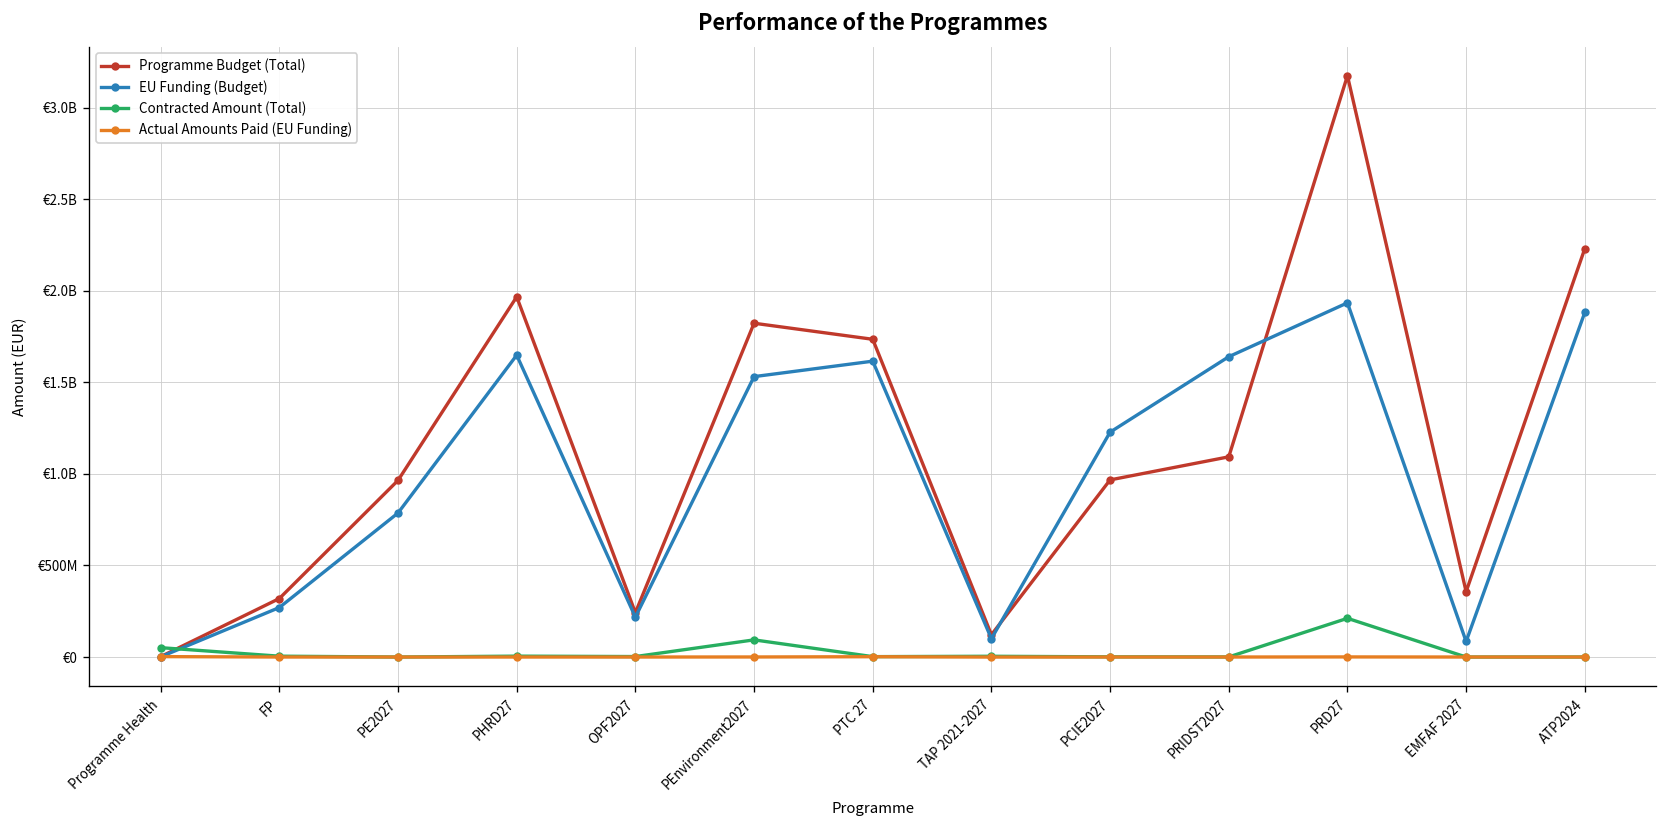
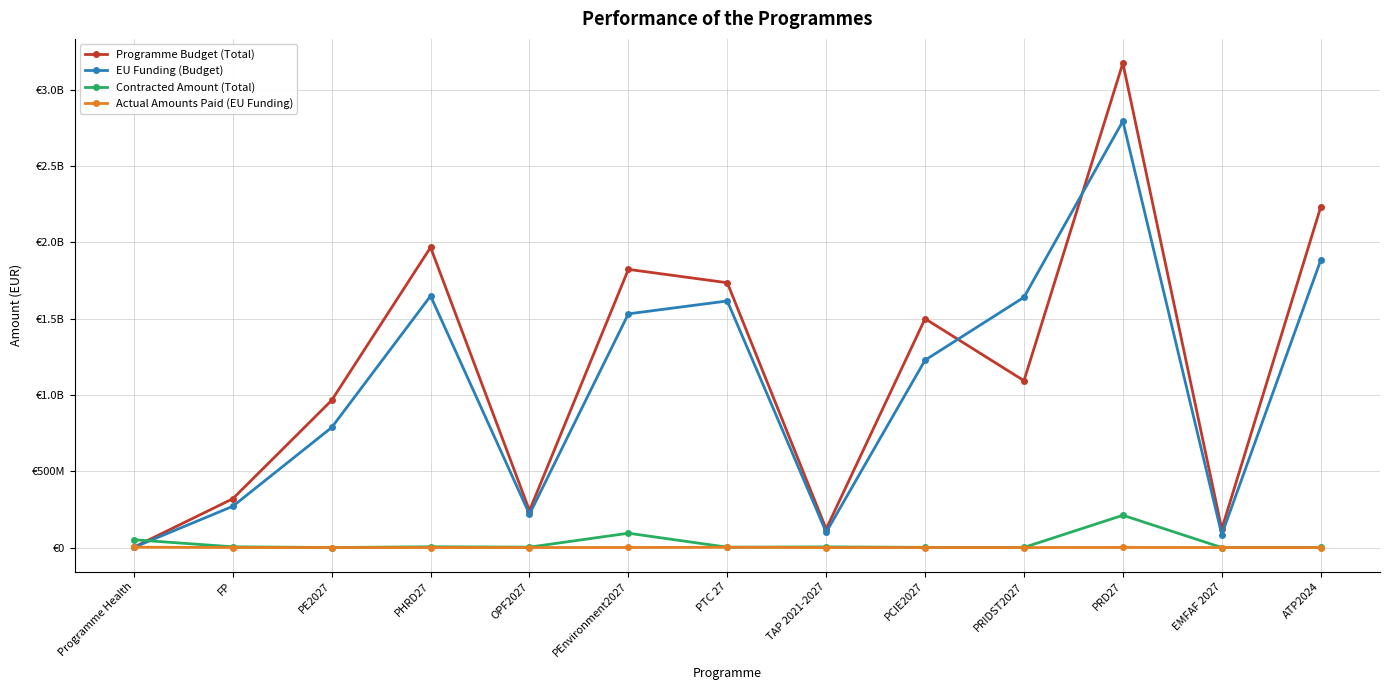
Programme Budget (Total), PCIE2027: €970000000 -> €1500000000
EU Funding (Budget), PRD27: €1930000000 -> €2790000000
Programme Budget (Total), EMFAF 2027: €360000000 -> €120000000
